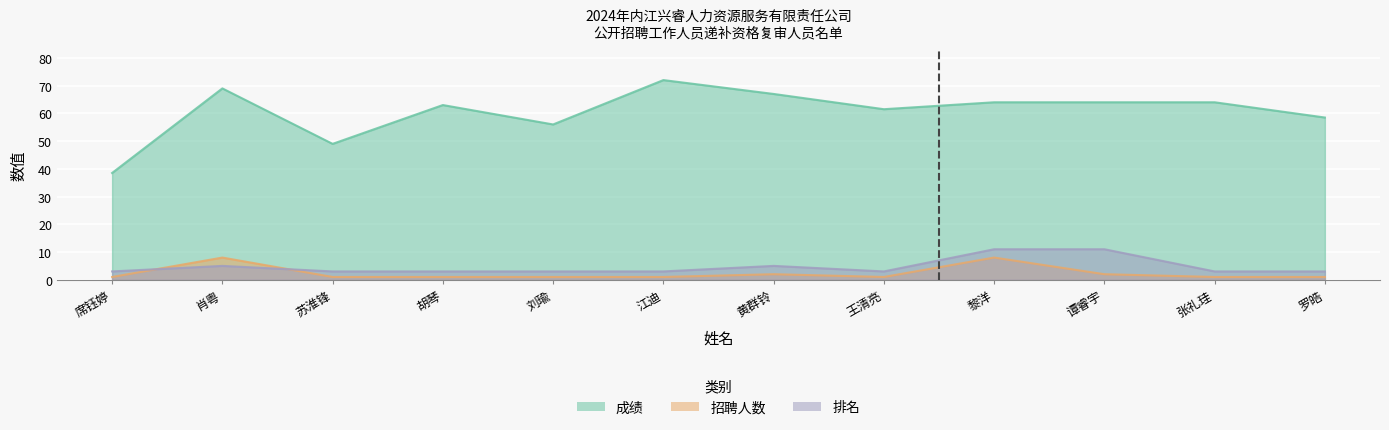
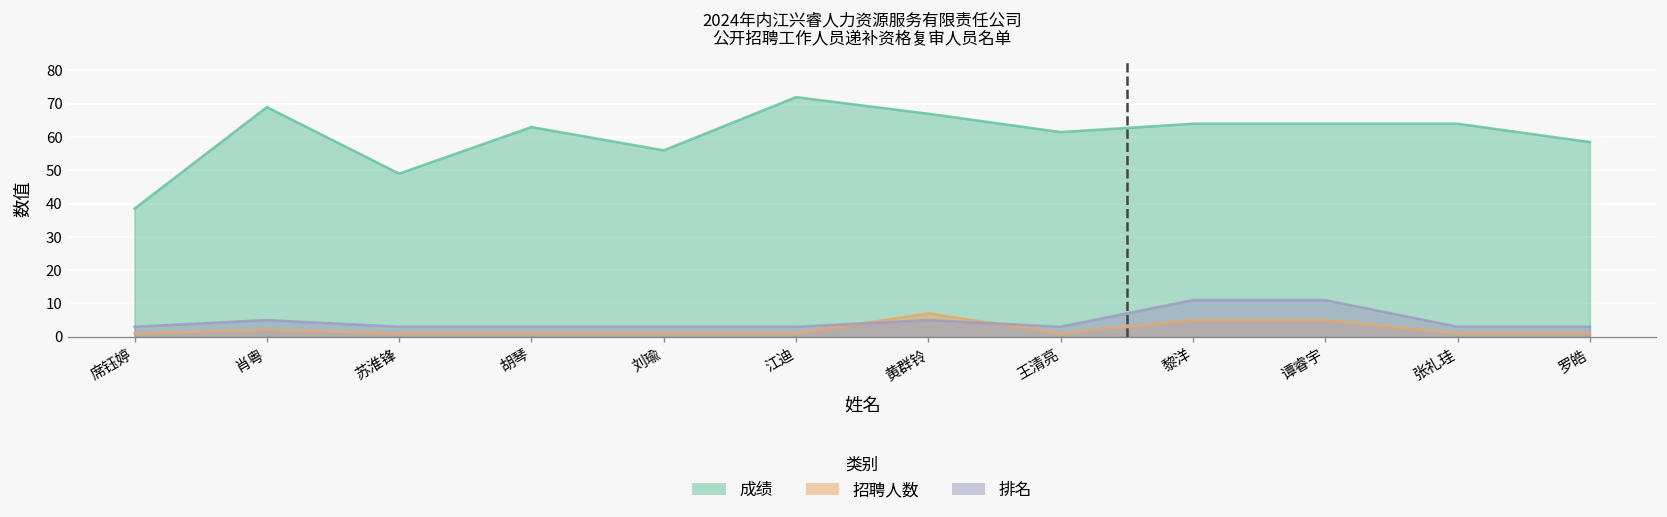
招聘人数, 肖粤: 8 -> 2
招聘人数, 黄群铃: 2 -> 7
招聘人数, 黎洋: 8 -> 5
招聘人数, 谭睿宇: 2 -> 5
